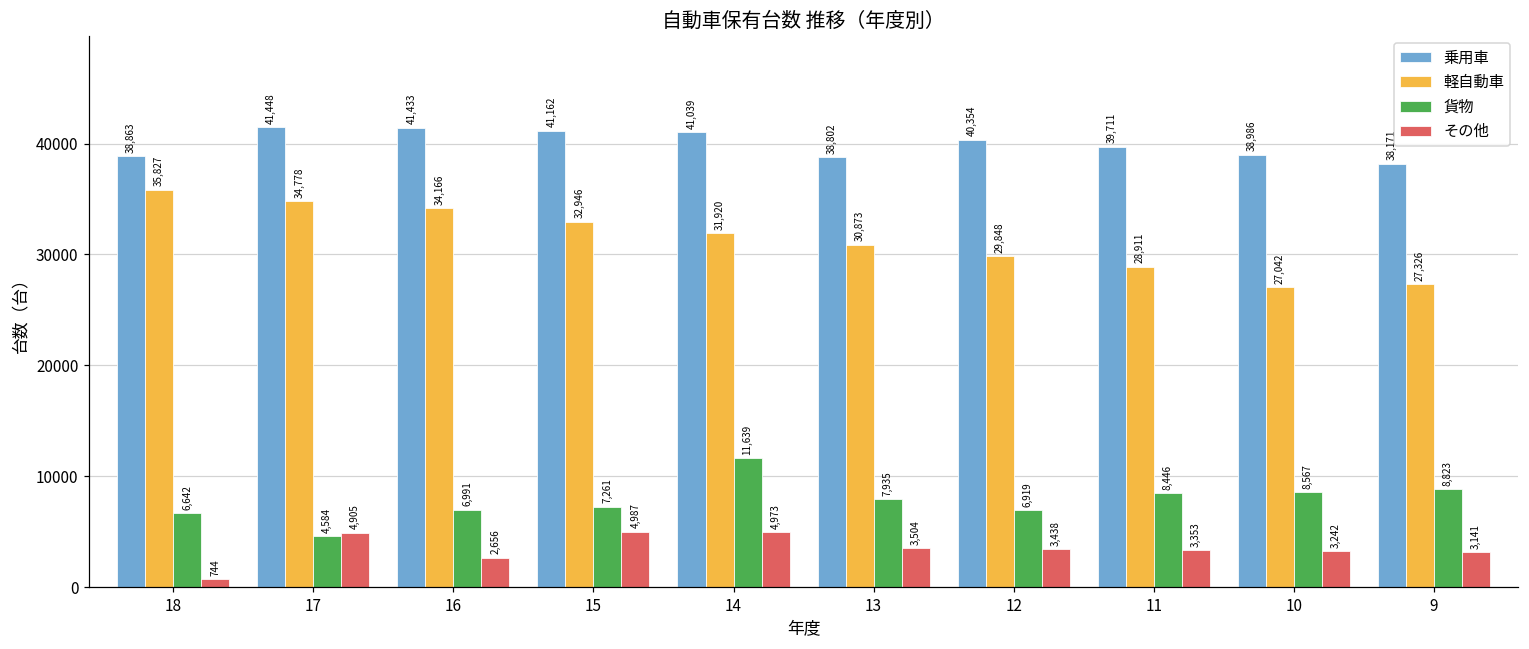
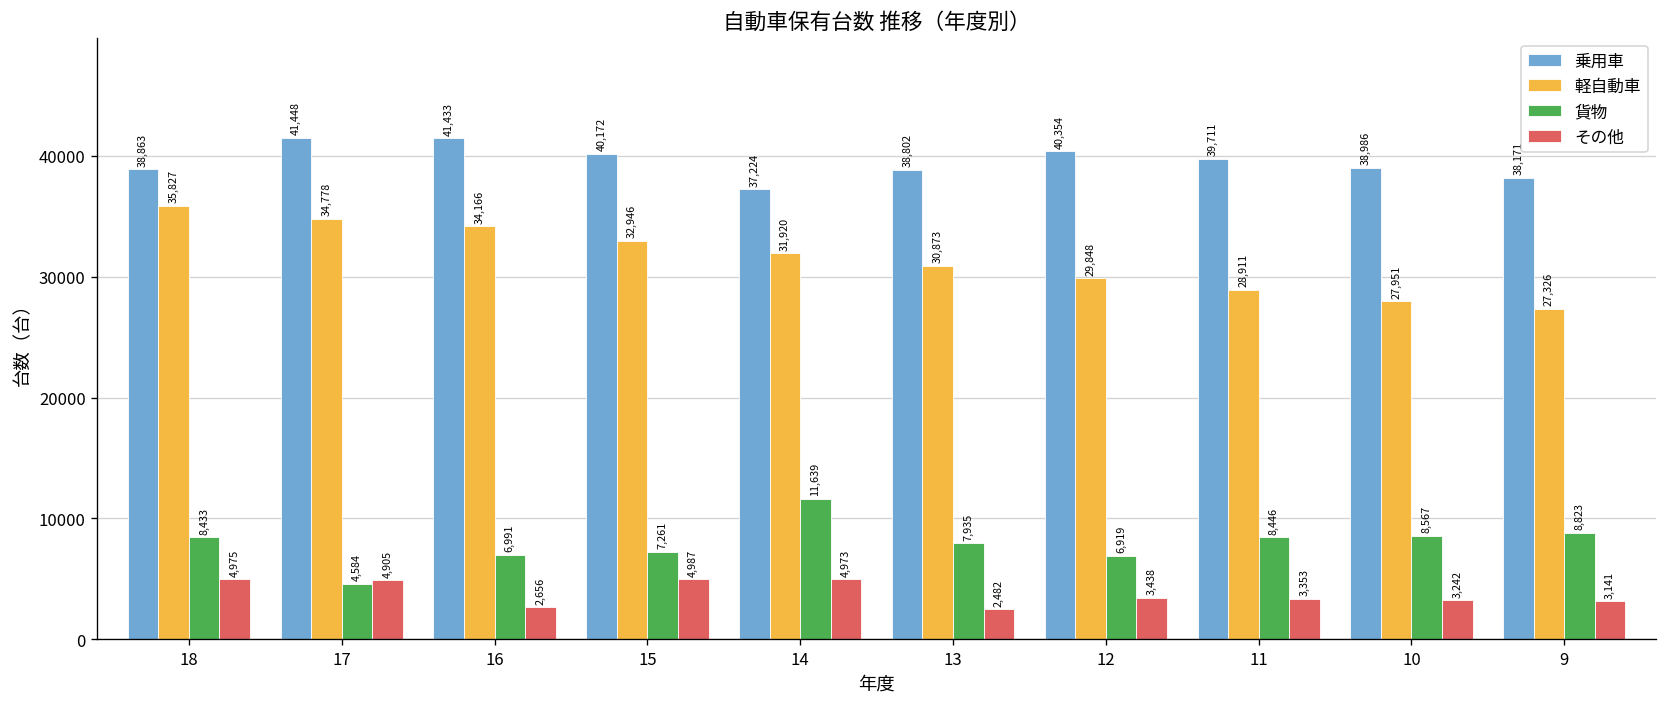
貨物, 18: 6,642 -> 8,433
その他, 18: 744 -> 4,975
乗用車, 15: 41,162 -> 40,172
乗用車, 14: 41,039 -> 37,224
その他, 13: 3,504 -> 2,482
軽自動車, 10: 27,042 -> 27,951
